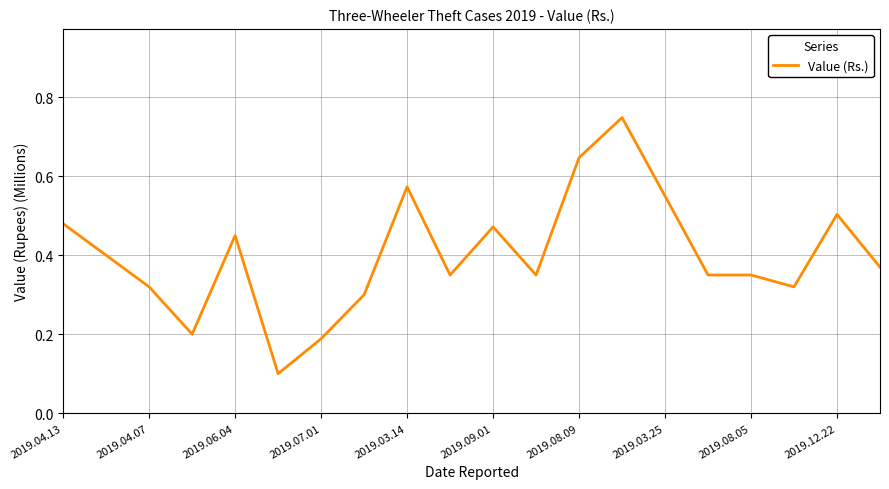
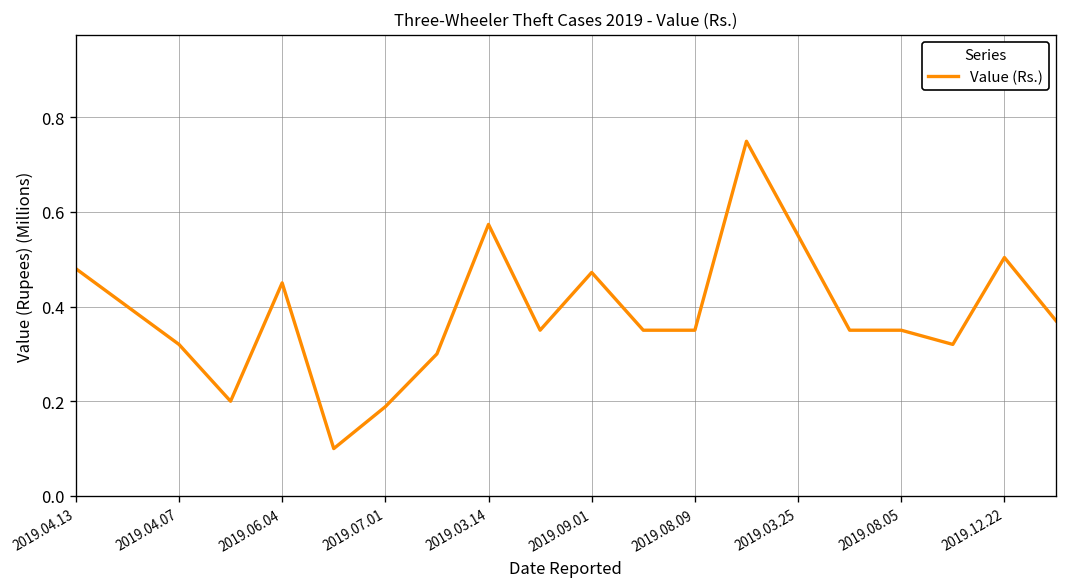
2019.08.09: 0.65 -> 0.35
